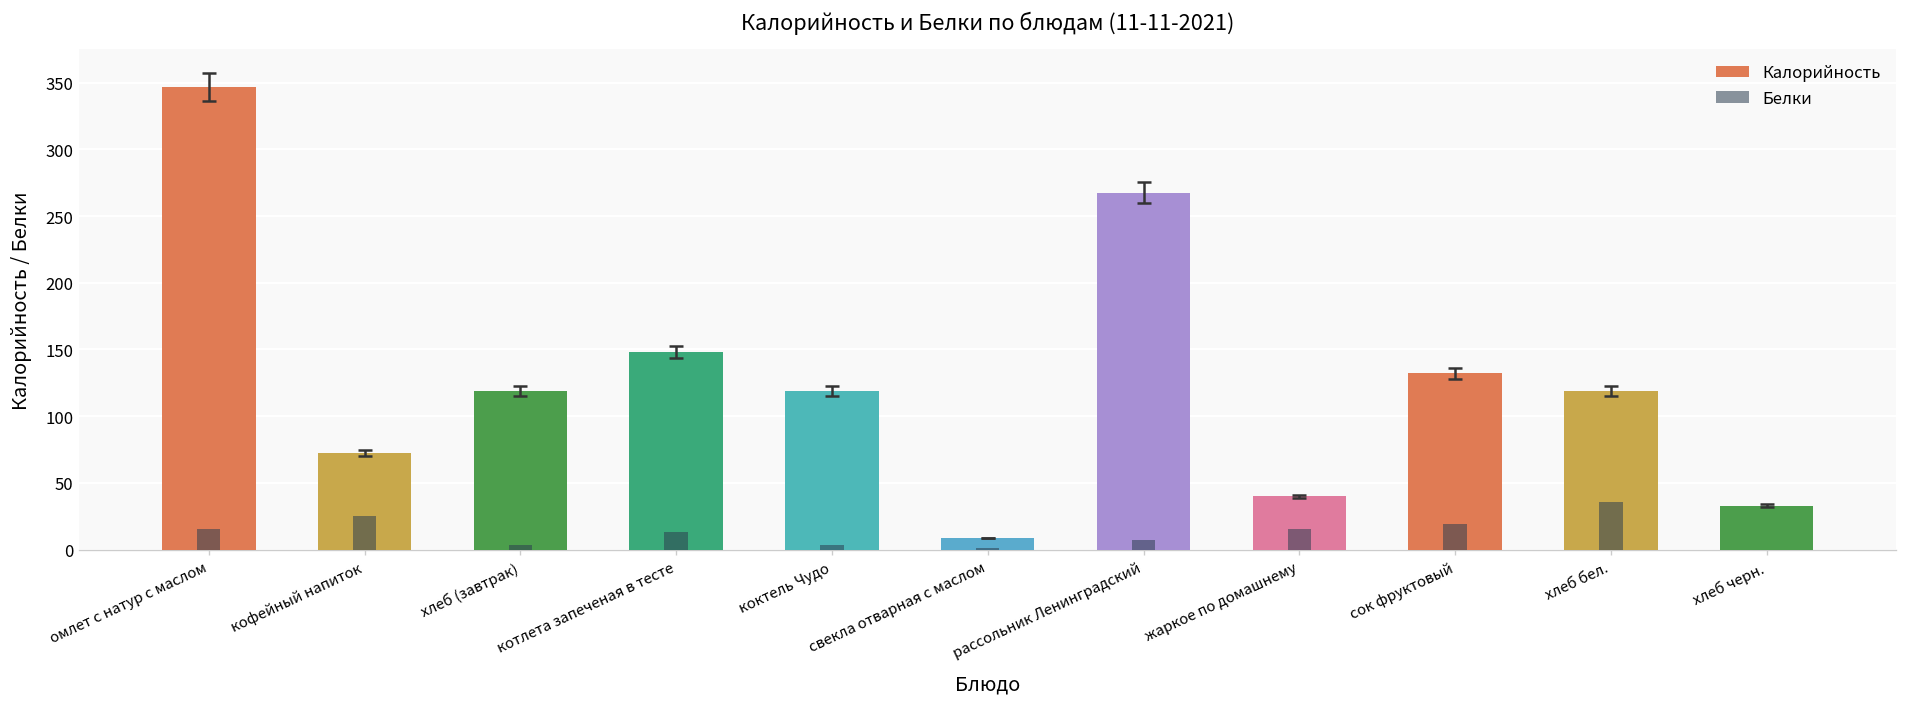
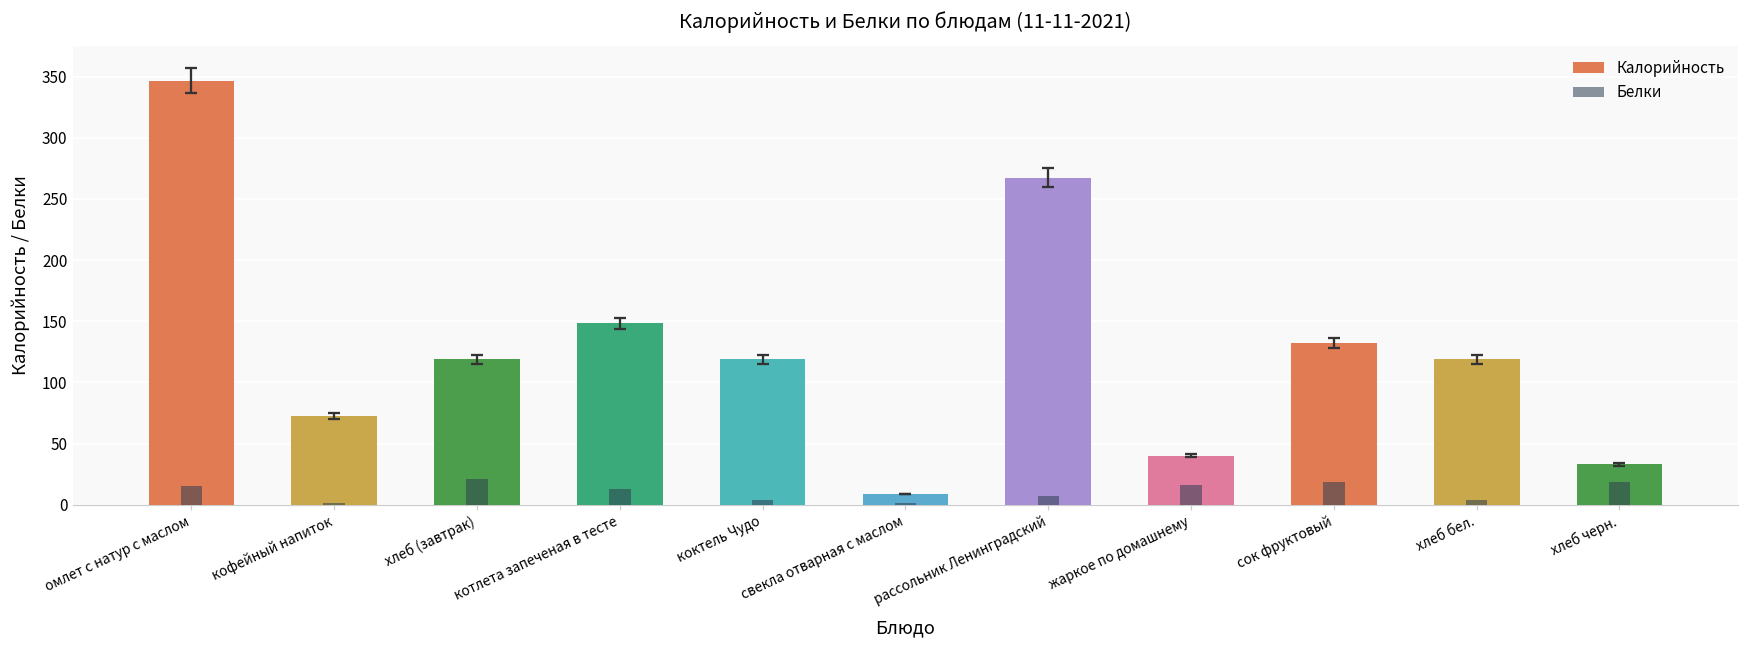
Белки, кофейный напиток: 25 -> 1
Белки, хлеб (завтрак): 4 -> 21
Белки, хлеб бел.: 36 -> 4
Белки, хлеб черн.: 0 -> 18
